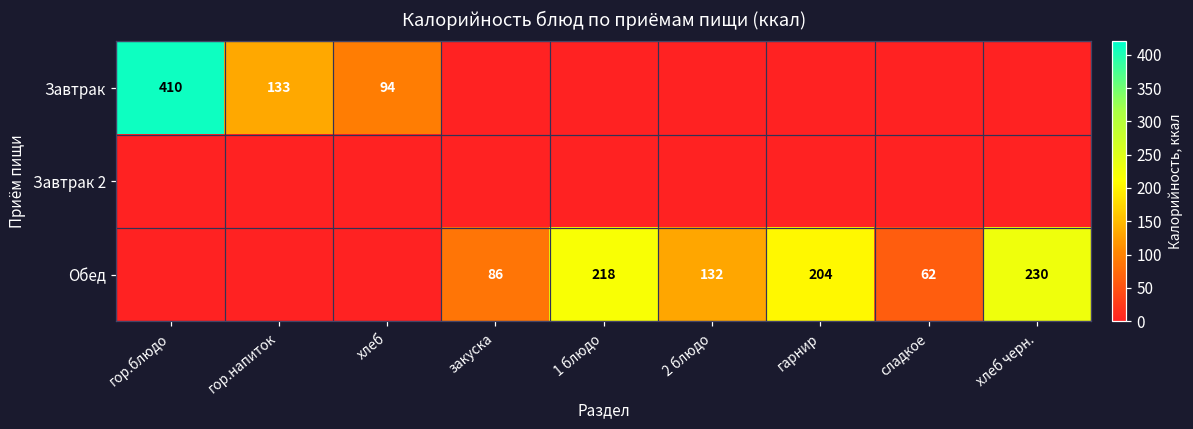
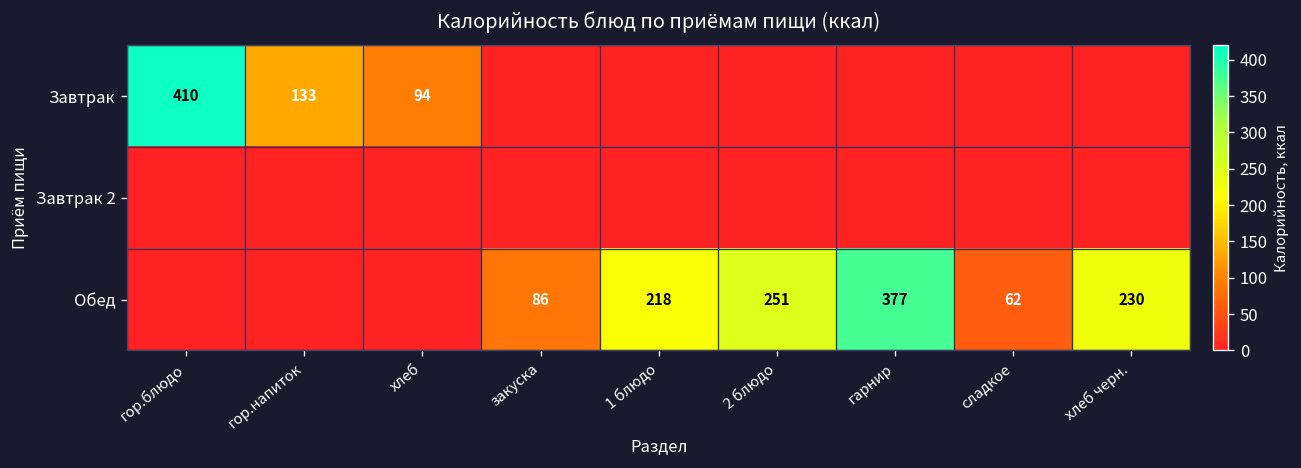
Обед, 2 блюдо: 132 -> 251
Обед, гарнир: 204 -> 377
